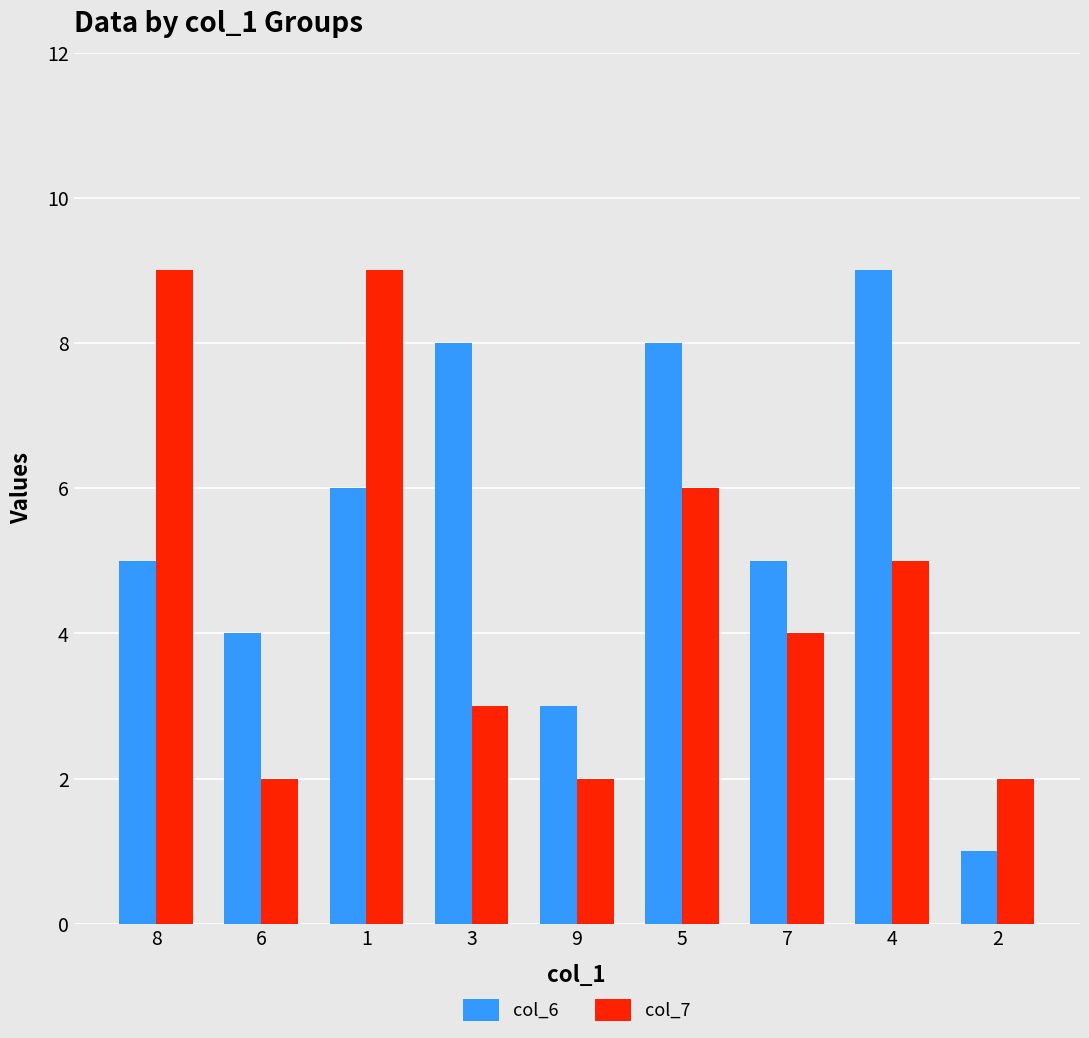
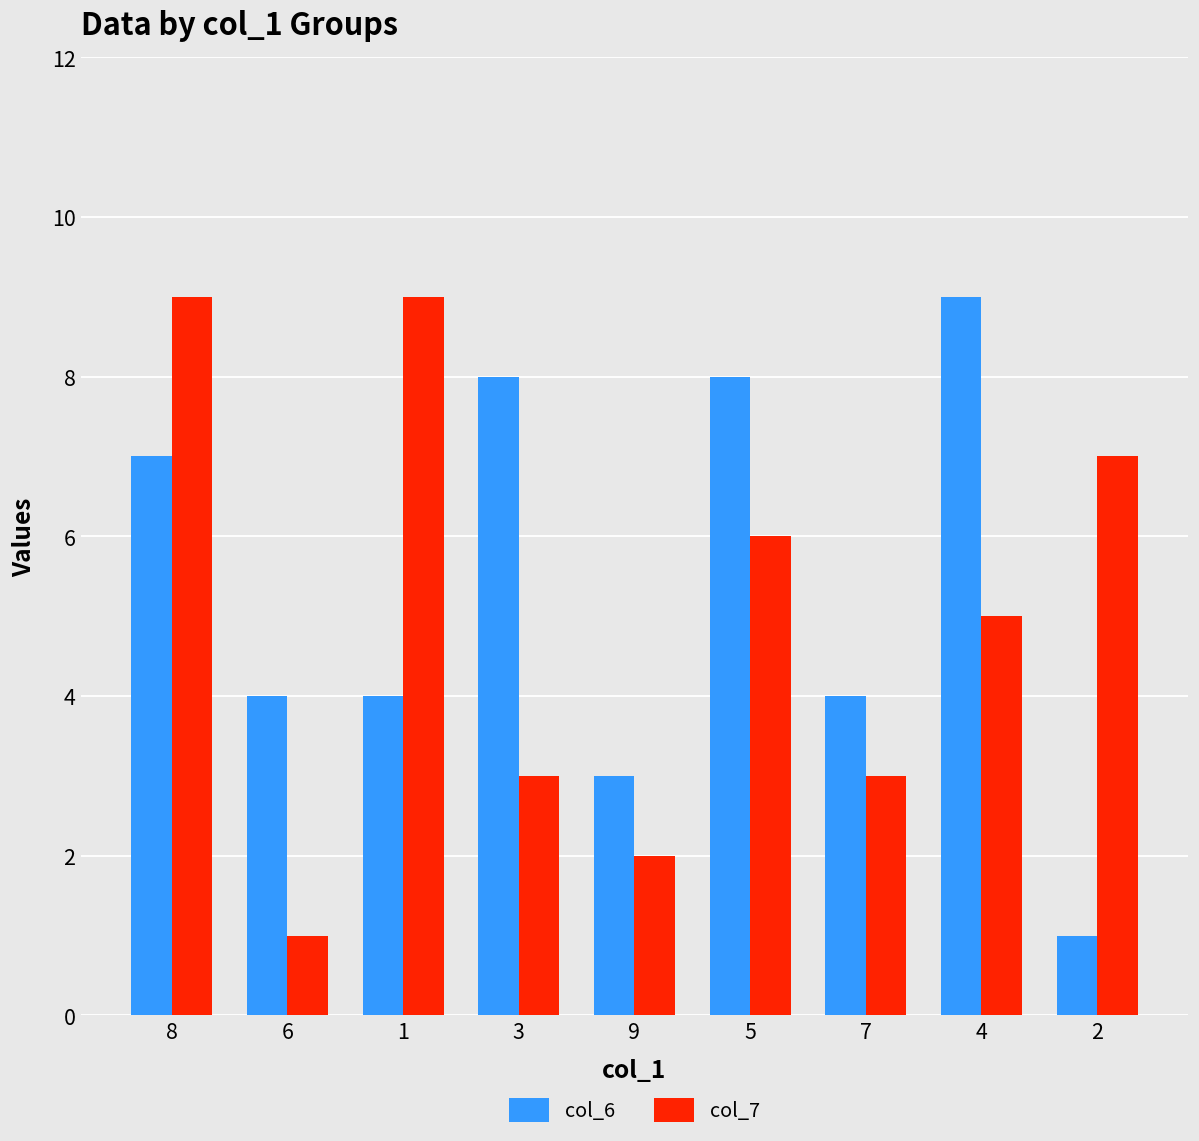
col_6, 8: 5 -> 7
col_7, 6: 2 -> 1
col_6, 1: 6 -> 4
col_6, 7: 5 -> 4
col_7, 7: 4 -> 3
col_7, 2: 2 -> 7
